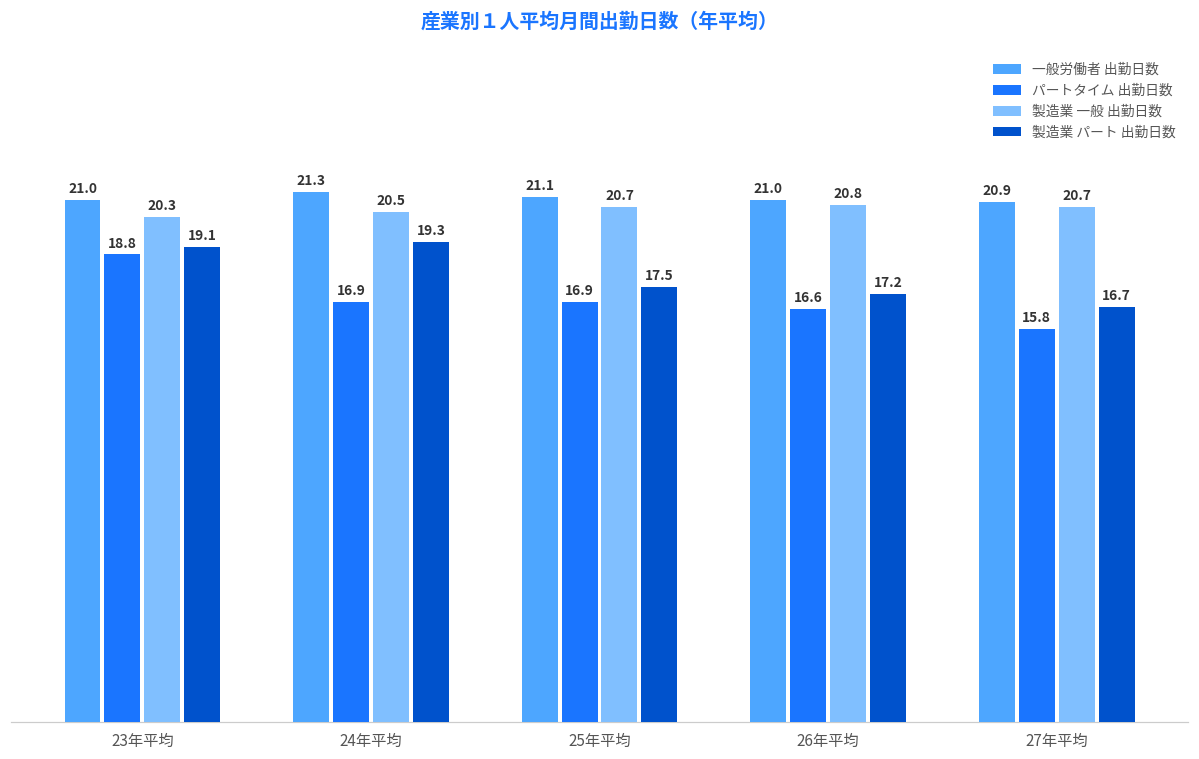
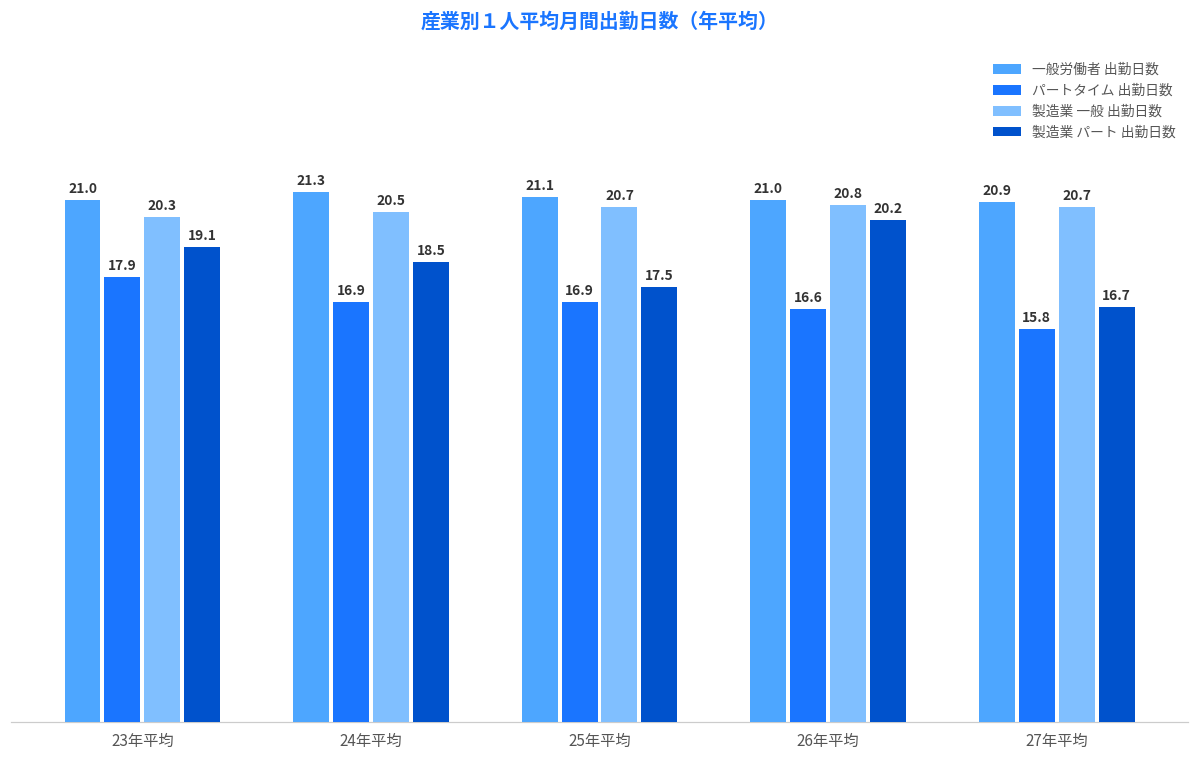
パートタイム 出勤日数, 23年平均: 18.8 -> 17.9
製造業 パート 出勤日数, 24年平均: 19.3 -> 18.5
製造業 パート 出勤日数, 26年平均: 17.2 -> 20.2
